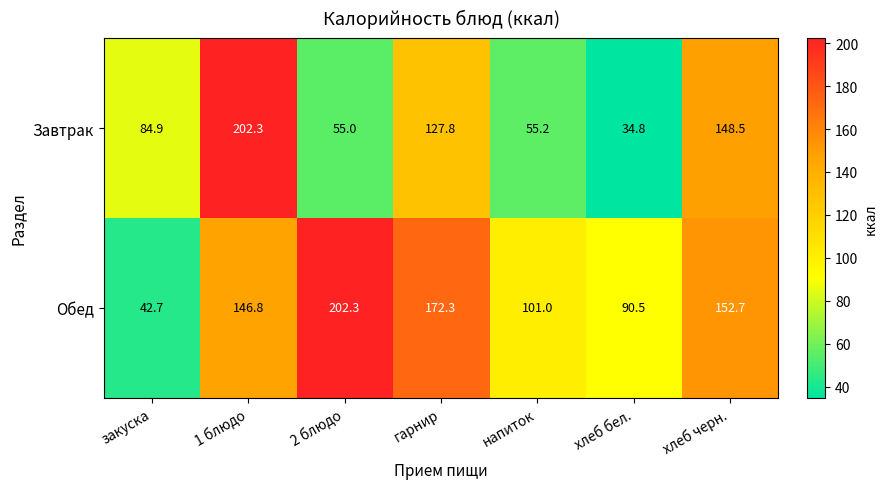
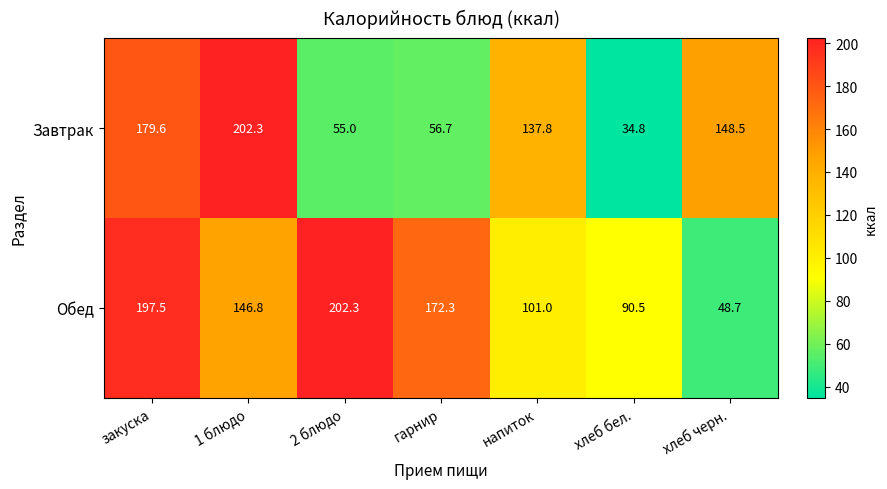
Завтрак, закуска: 84.9 -> 179.6
Завтрак, гарнир: 127.8 -> 56.7
Завтрак, напиток: 55.2 -> 137.8
Обед, закуска: 42.7 -> 197.5
Обед, хлеб черн.: 152.7 -> 48.7
